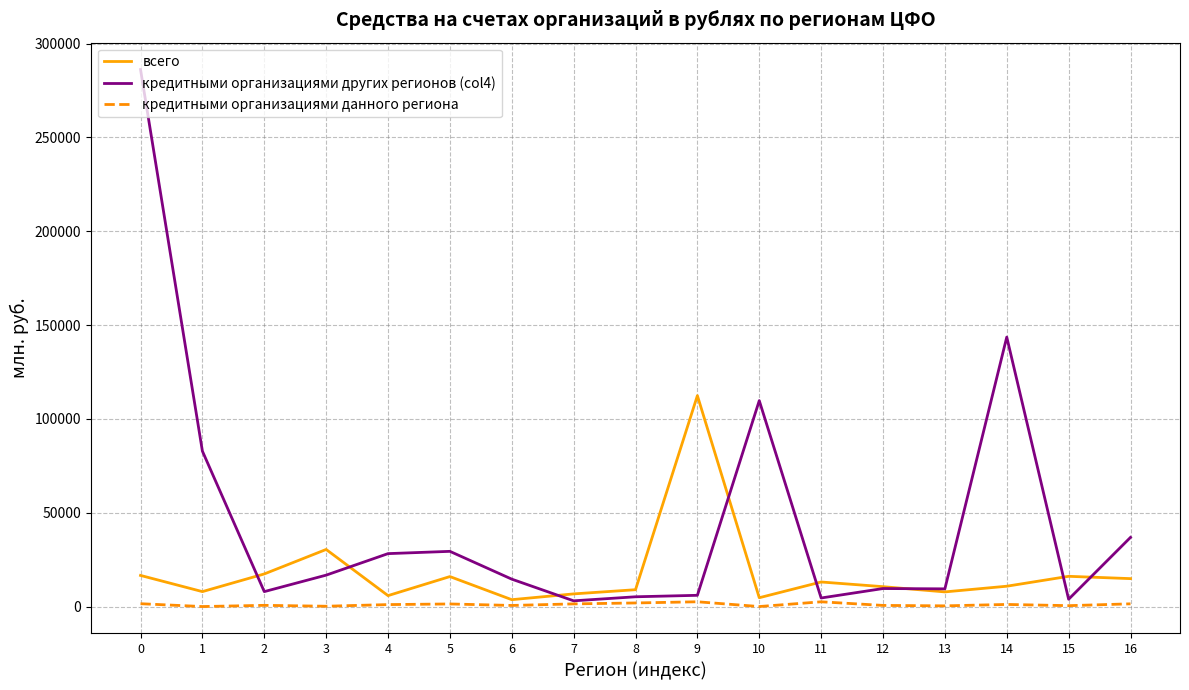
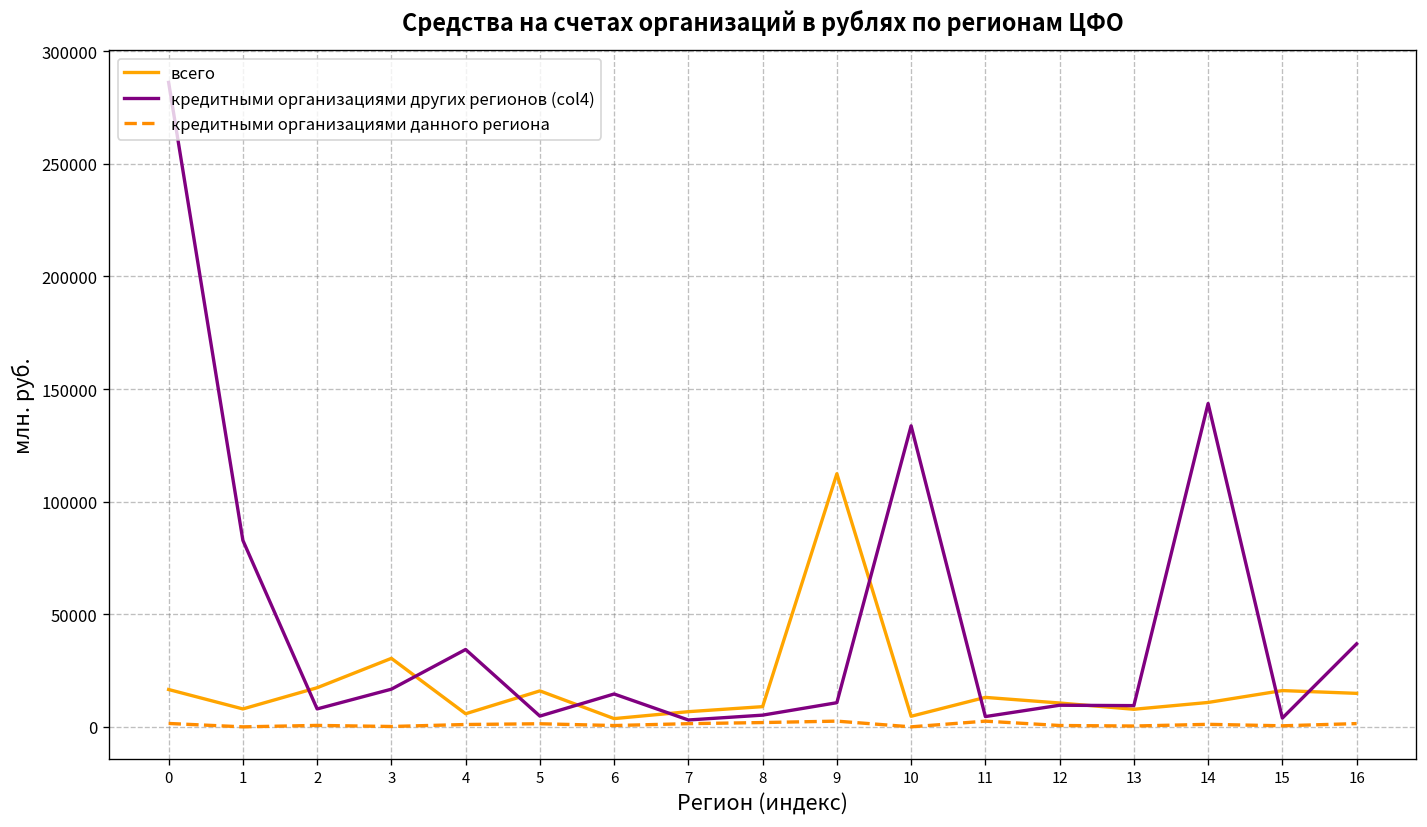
кредитными организациями других регионов (col4), 4: 28000 -> 34000
кредитными организациями других регионов (col4), 5: 29000 -> 5000
кредитными организациями других регионов (col4), 9: 6000 -> 11000
кредитными организациями других регионов (col4), 10: 110000 -> 134000
